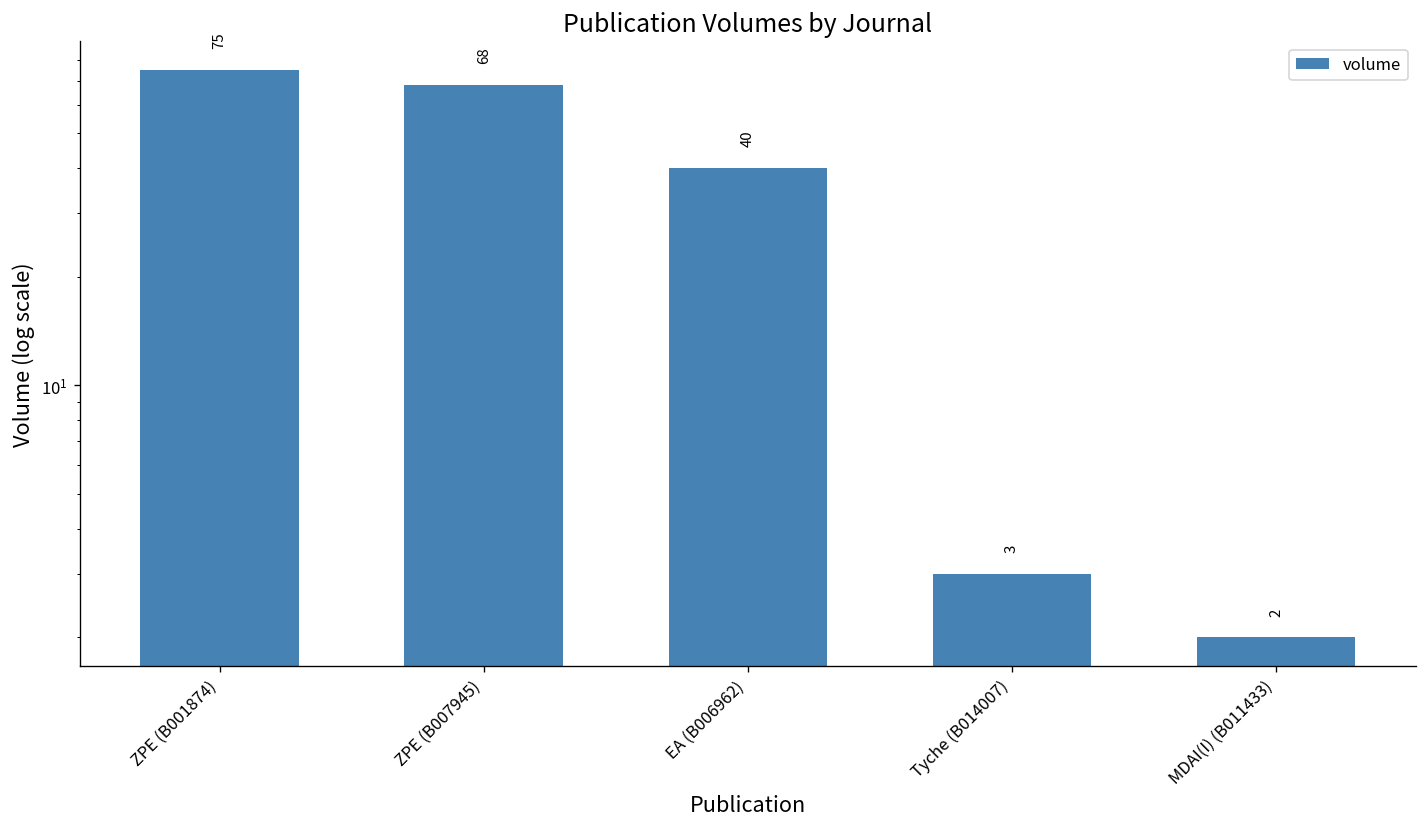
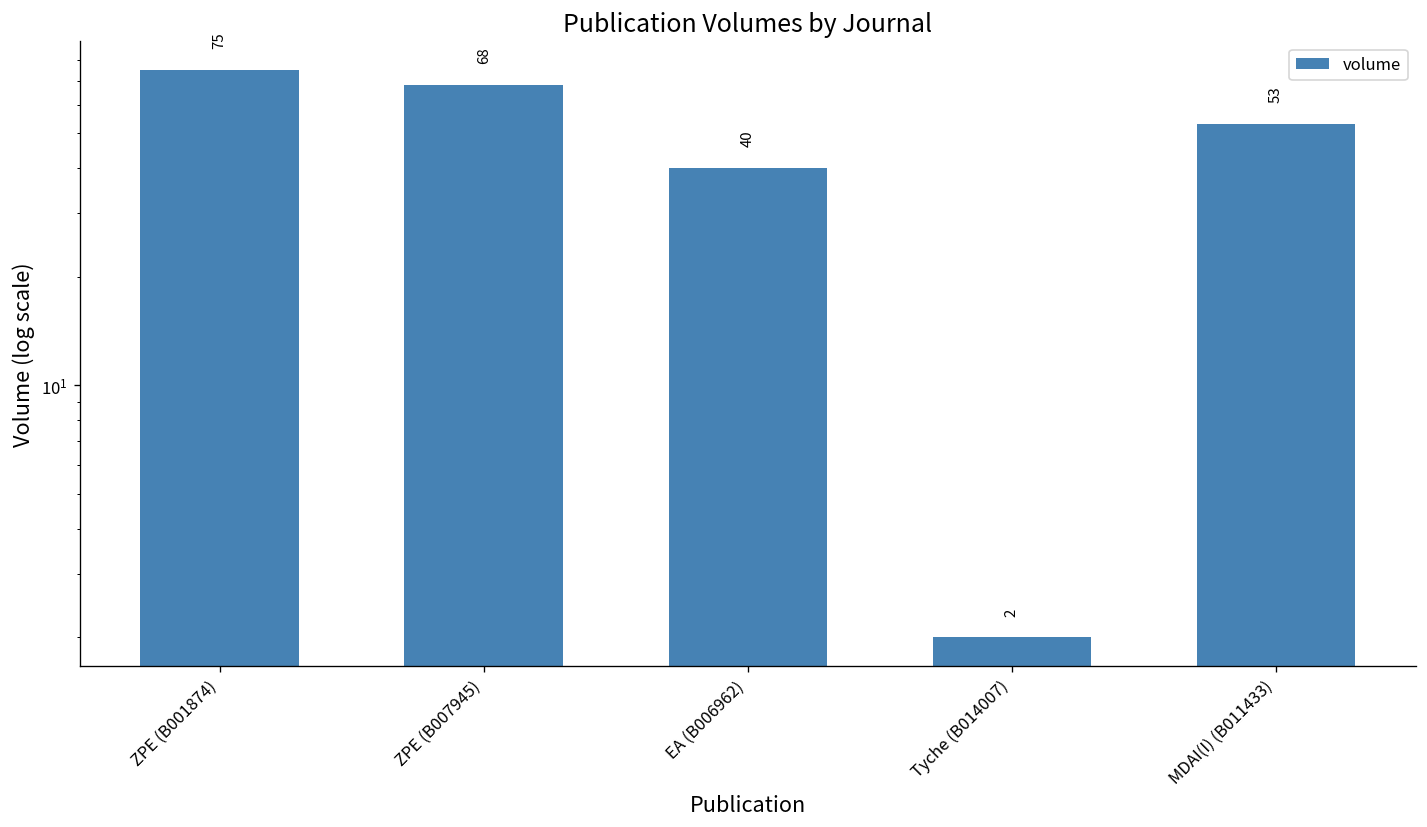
Tyche (B014007): 3 -> 2
MDAI(I) (B011433): 2 -> 53
